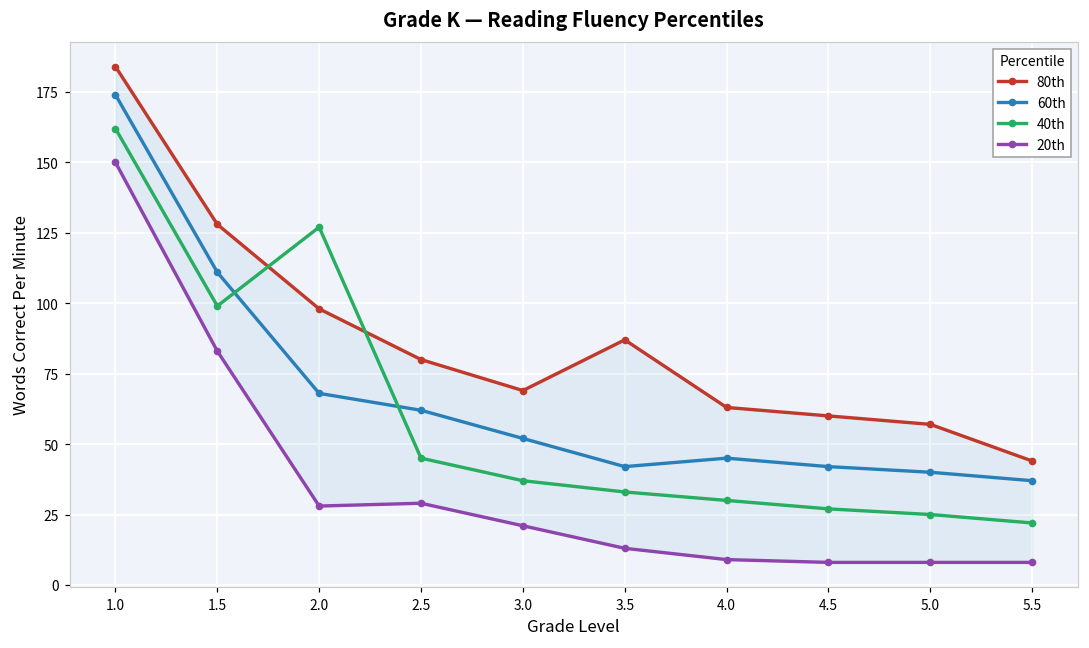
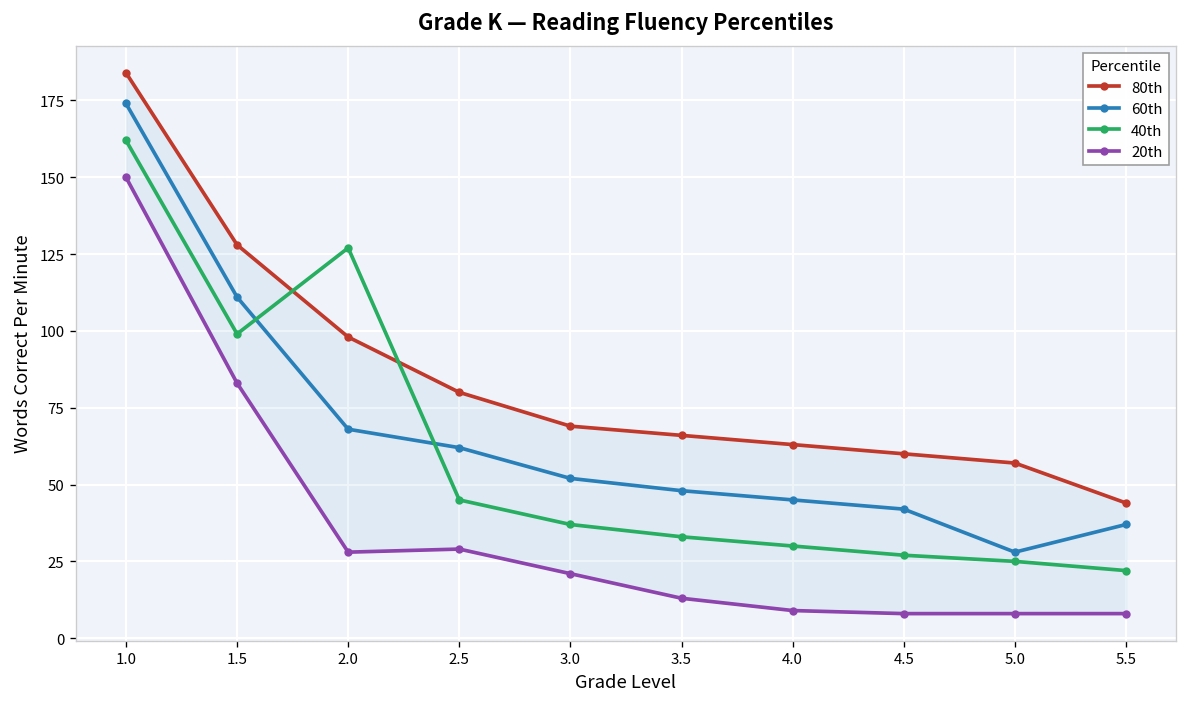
80th, 3.5: 87 -> 66
60th, 3.5: 42 -> 48
60th, 5.0: 40 -> 28
